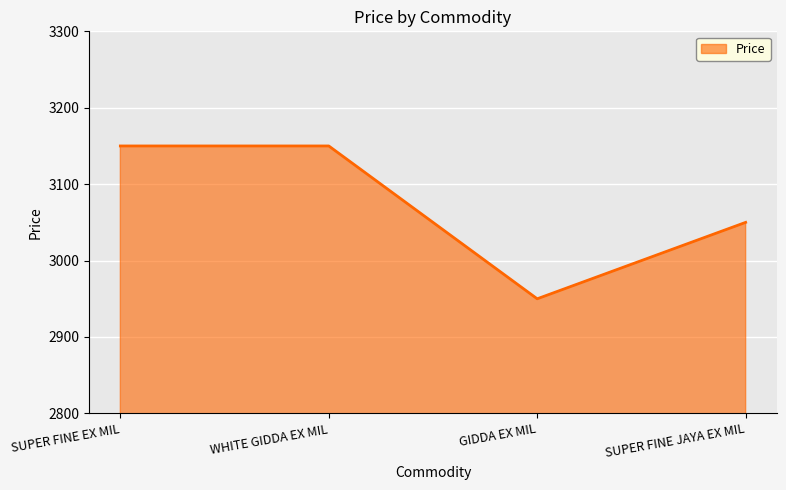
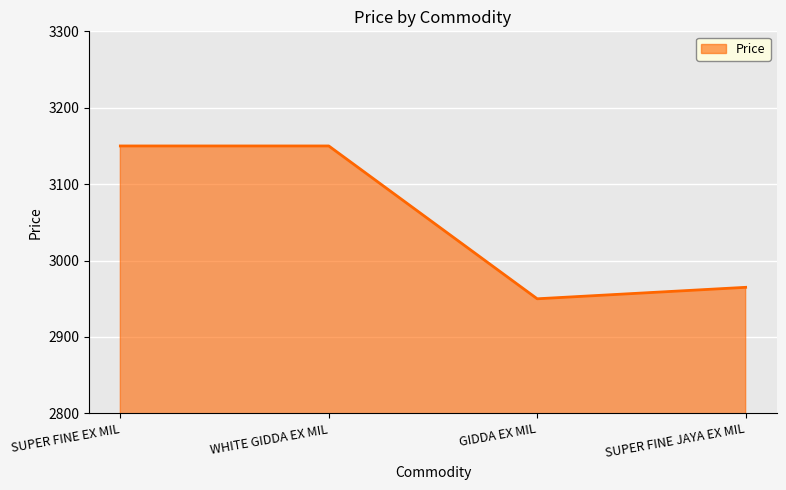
SUPER FINE JAYA EX MIL: 3050 -> 2970
